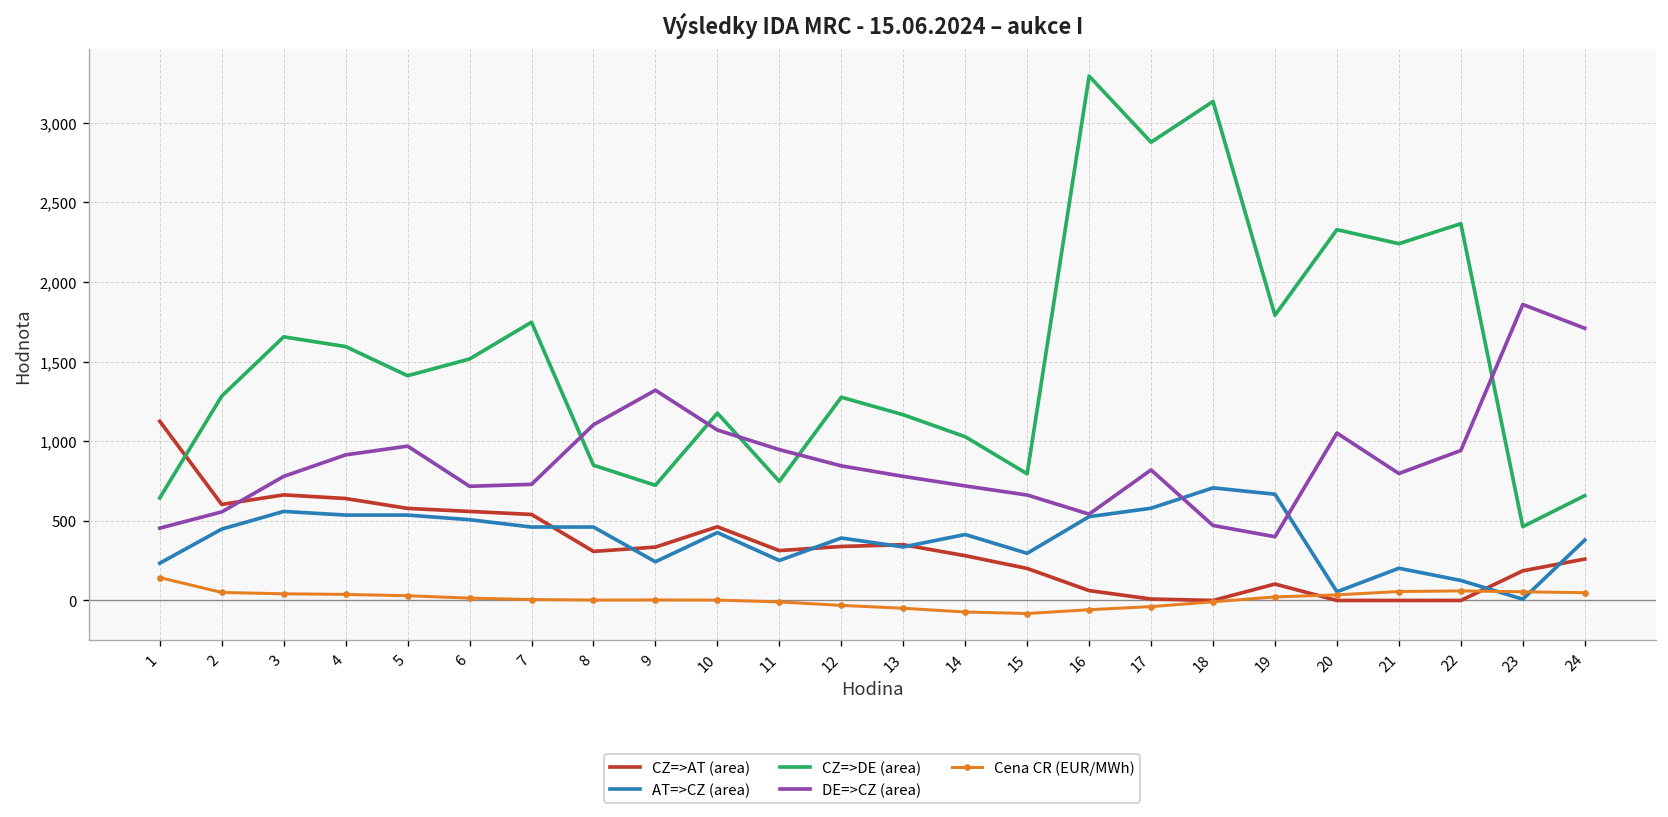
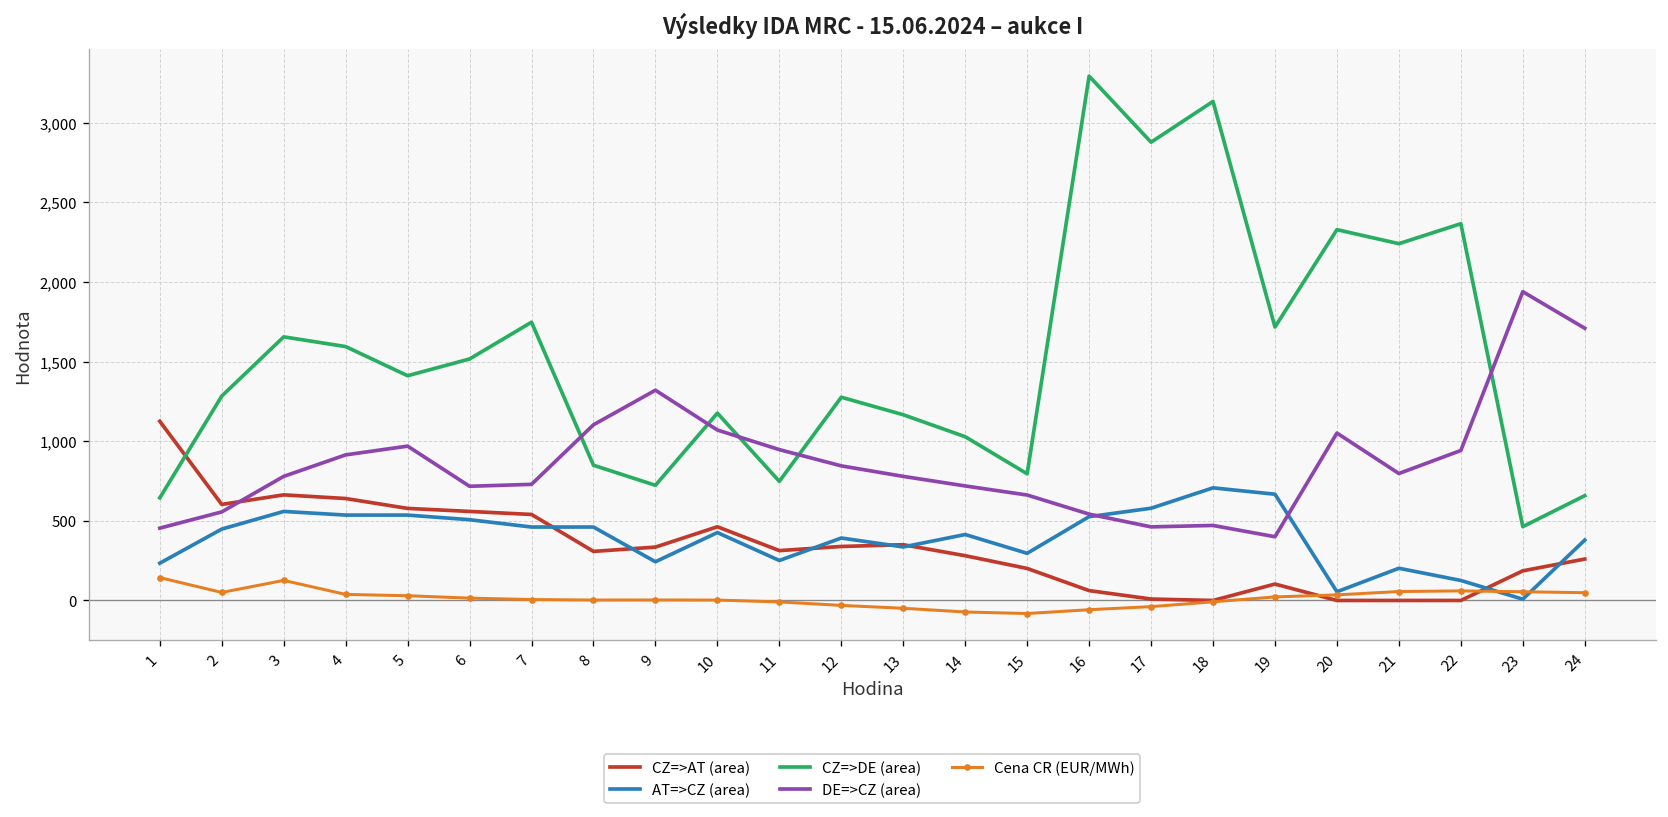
Cena CR (EUR/MWh), 3: 40 -> 130
DE=>CZ (area), 17: 820 -> 460
CZ=>DE (area), 19: 1,790 -> 1,720
DE=>CZ (area), 23: 1,860 -> 1,940
